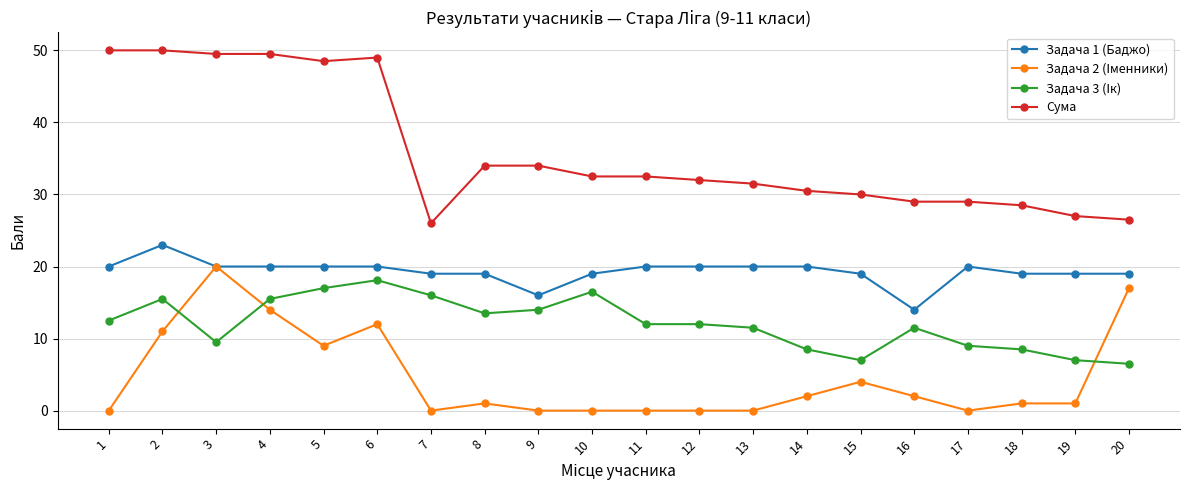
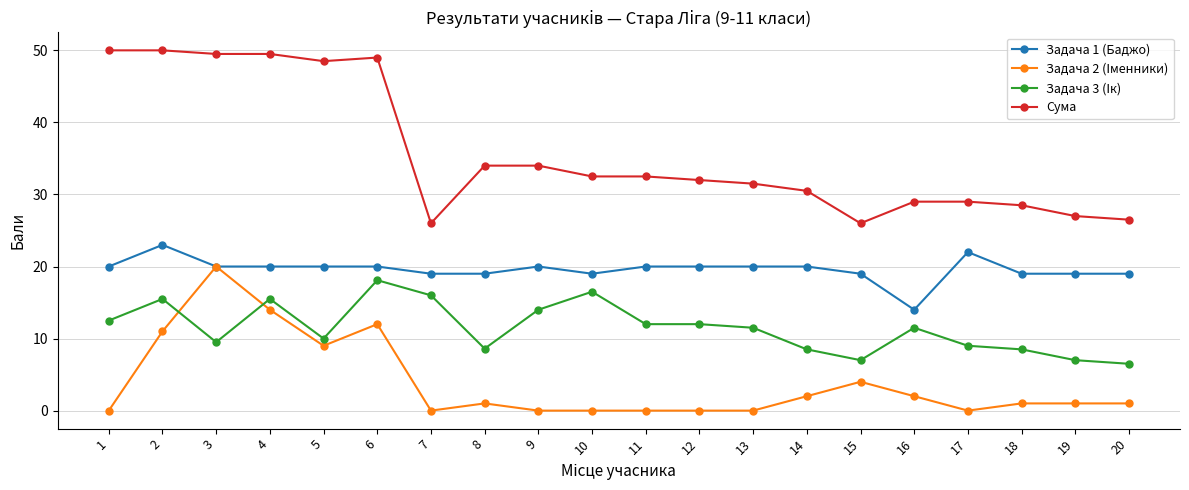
Задача 3 (Ік), 5: 17 -> 10
Задача 3 (Ік), 8: 14 -> 9
Задача 1 (Баджо), 9: 16 -> 20
Сума, 15: 30 -> 26
Задача 1 (Баджо), 17: 20 -> 22
Задача 2 (Іменники), 20: 17 -> 1
